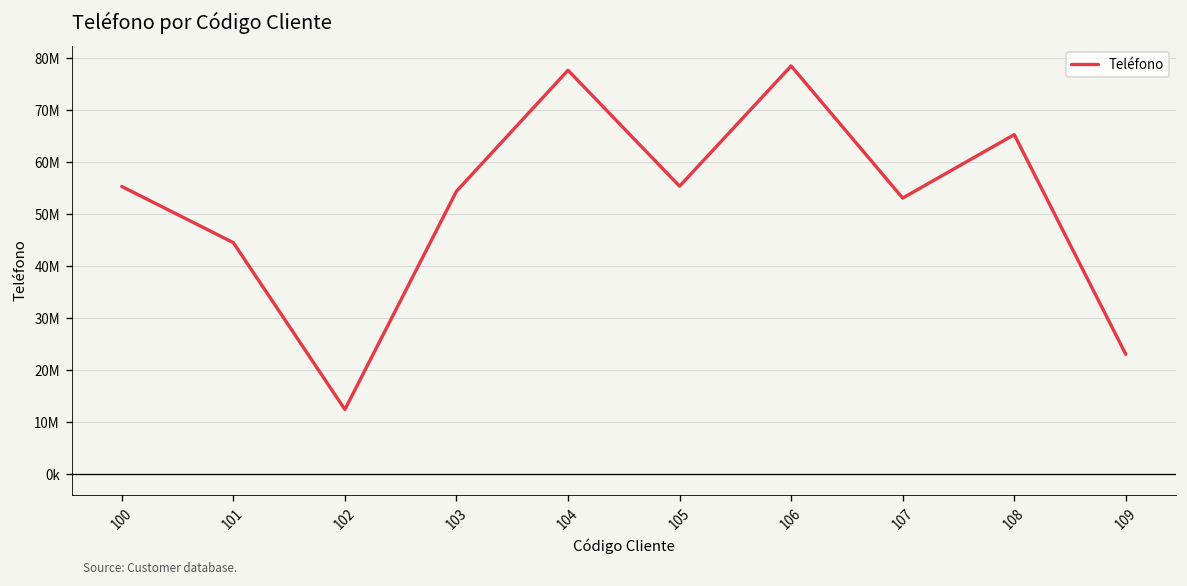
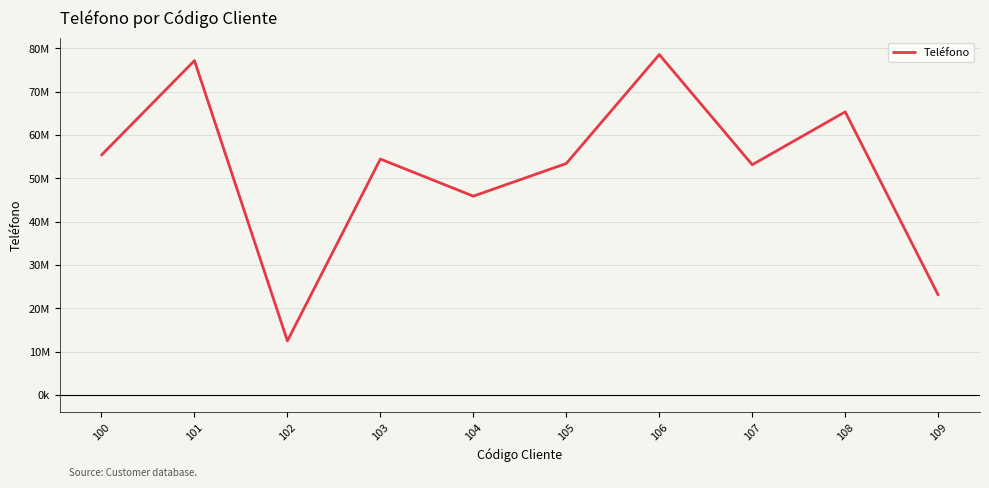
101: 45000000 -> 77000000
104: 78000000 -> 46000000
105: 55000000 -> 53000000
